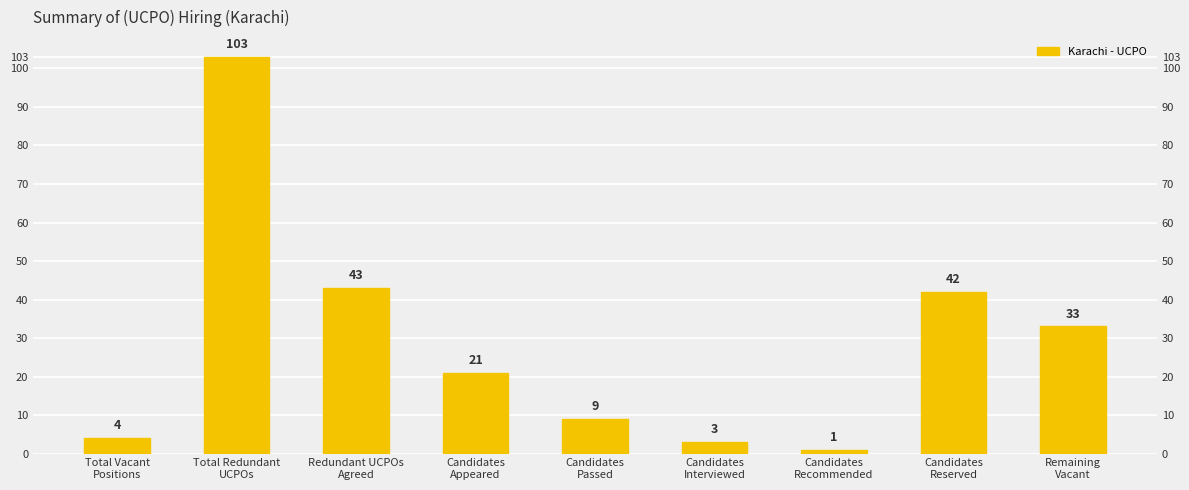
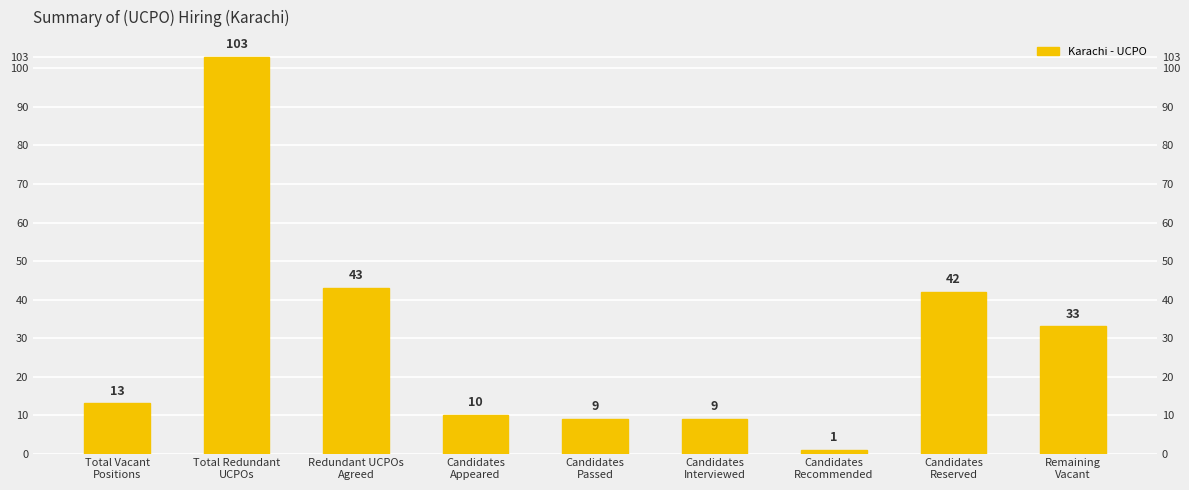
Total Vacant Positions: 4 -> 13
Candidates Appeared: 21 -> 10
Candidates Interviewed: 3 -> 9
